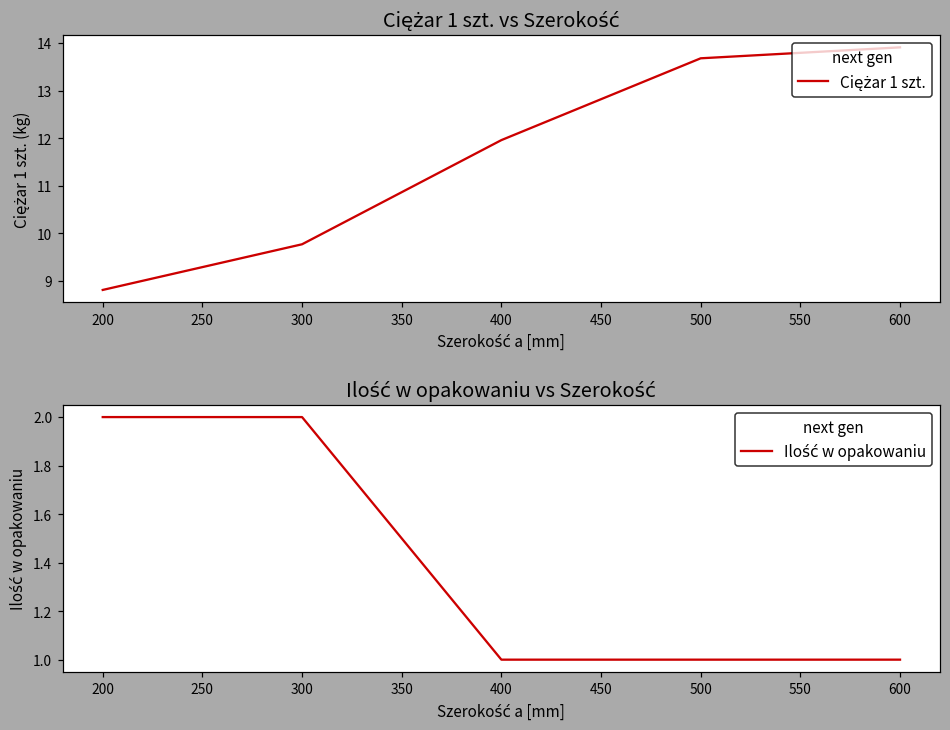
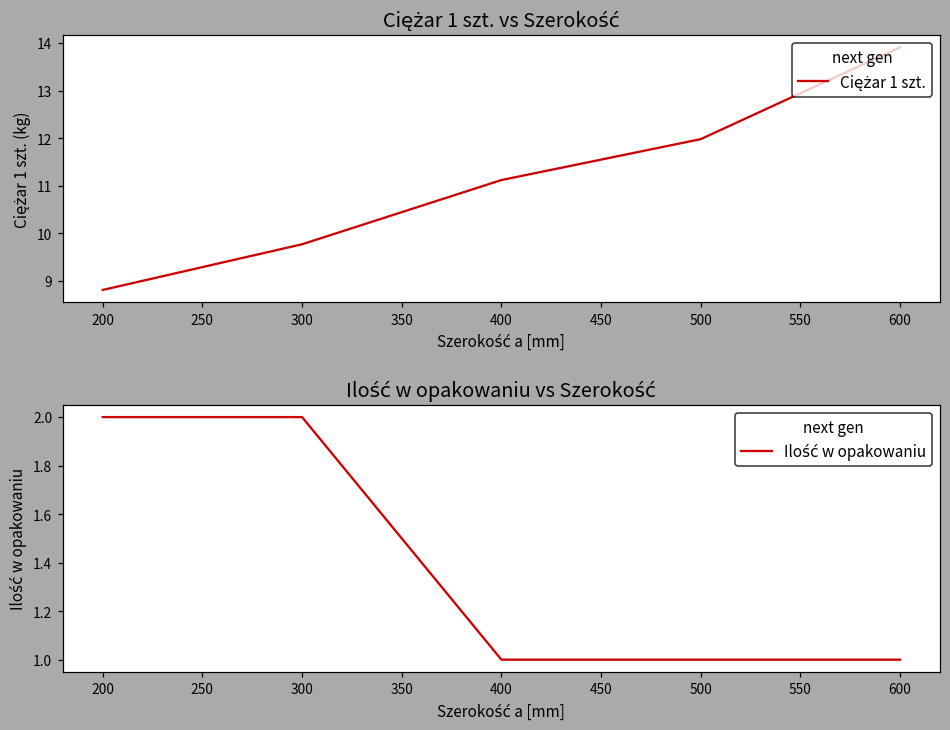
Ciężar 1 szt. vs Szerokość, 400: 12.0 -> 11.1
Ciężar 1 szt. vs Szerokość, 500: 13.7 -> 12.0
